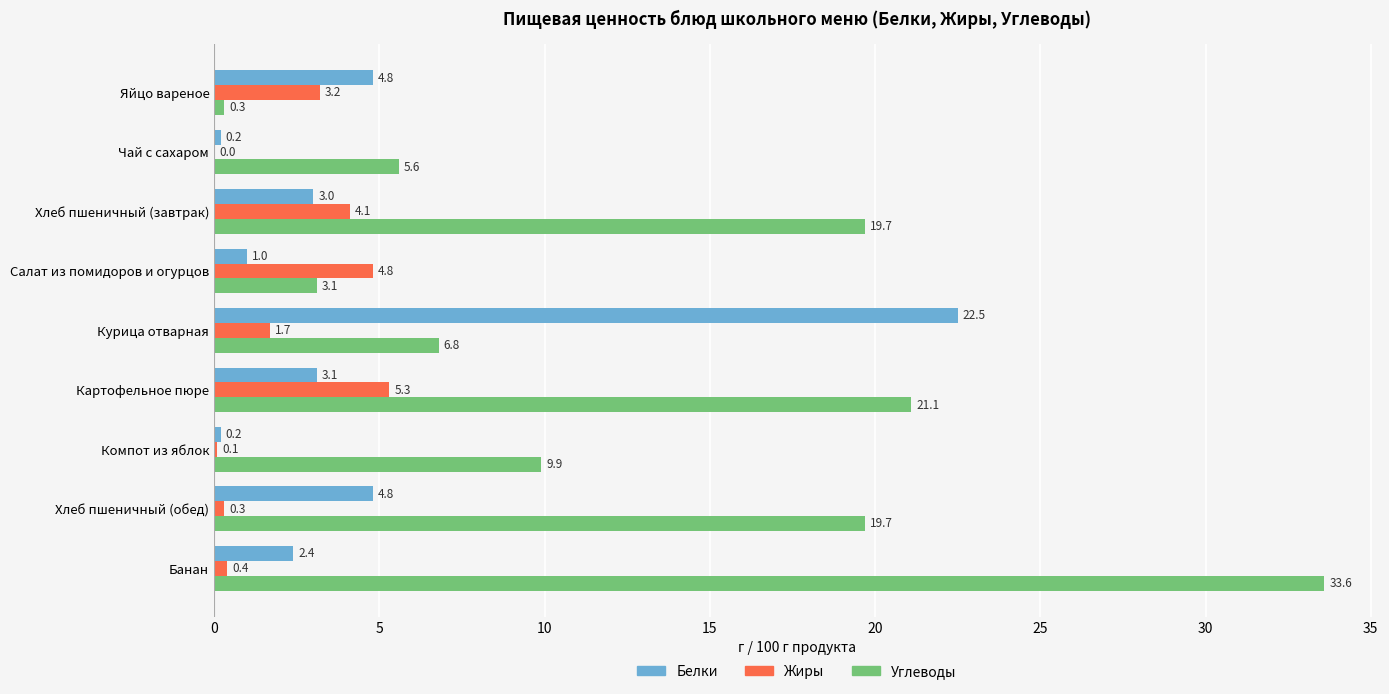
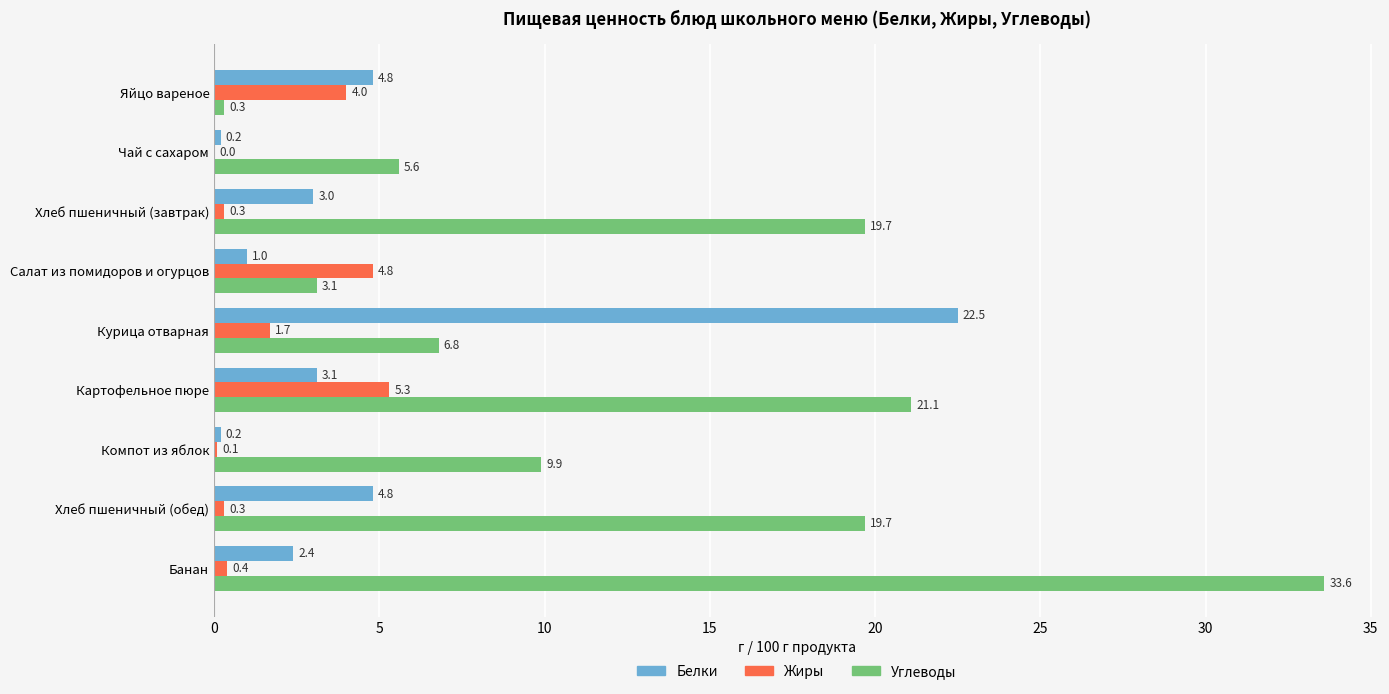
Жиры, Яйцо вареное: 3.2 -> 4.0
Жиры, Хлеб пшеничный (завтрак): 4.1 -> 0.3
